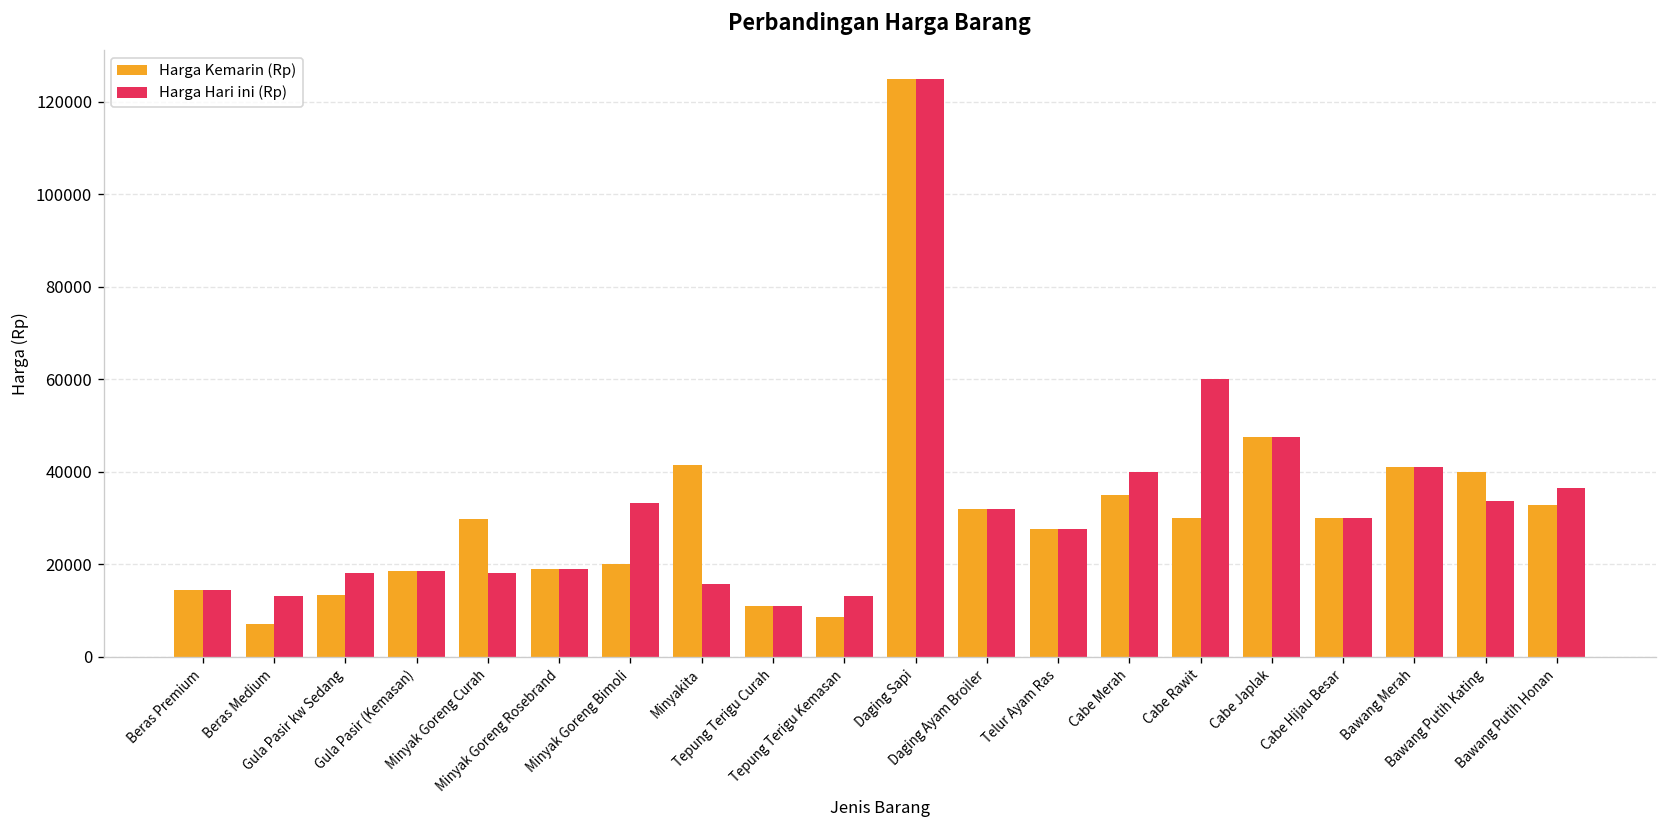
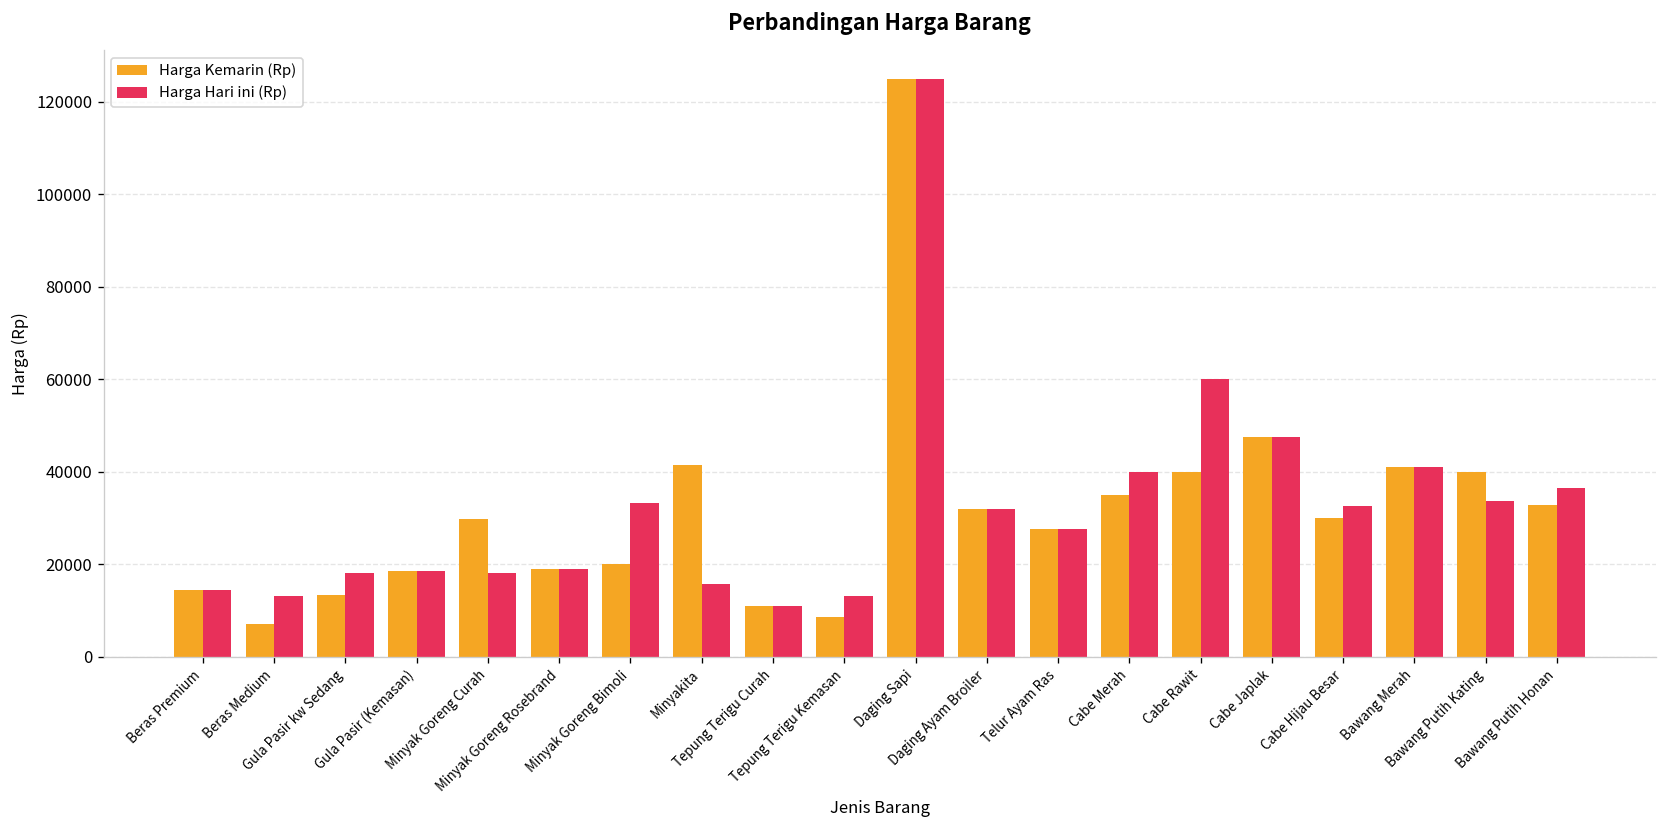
Harga Kemarin (Rp), Cabe Rawit: 30000 -> 40000
Harga Hari ini (Rp), Cabe Hijau Besar: 30000 -> 32000
